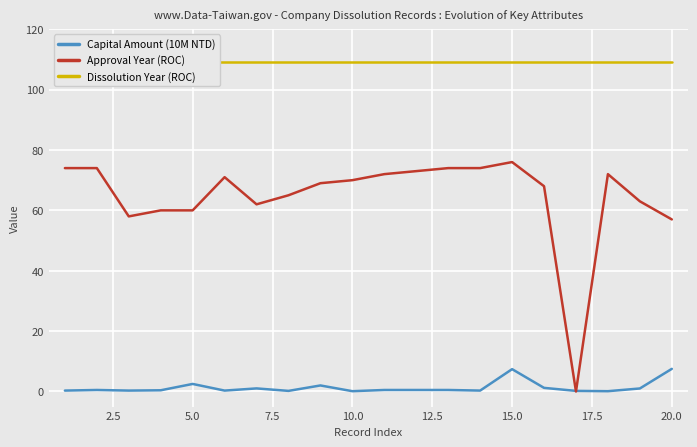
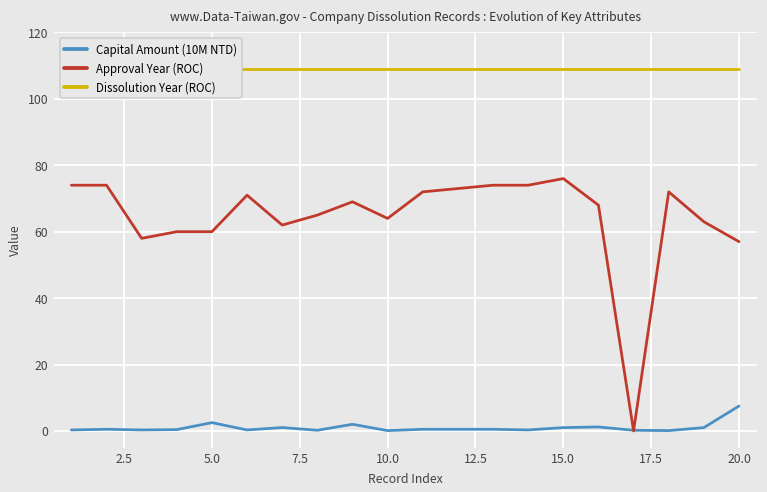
Approval Year (ROC), 10.0: 70 -> 64
Capital Amount (10M NTD), 15.0: 7 -> 1
